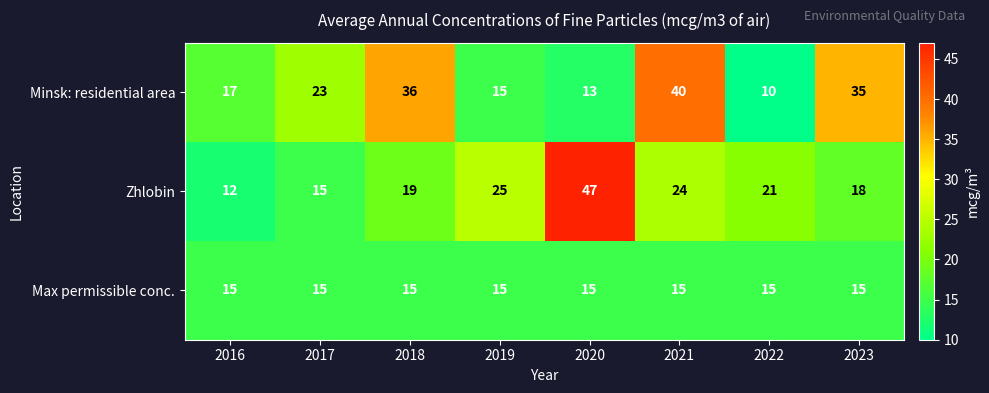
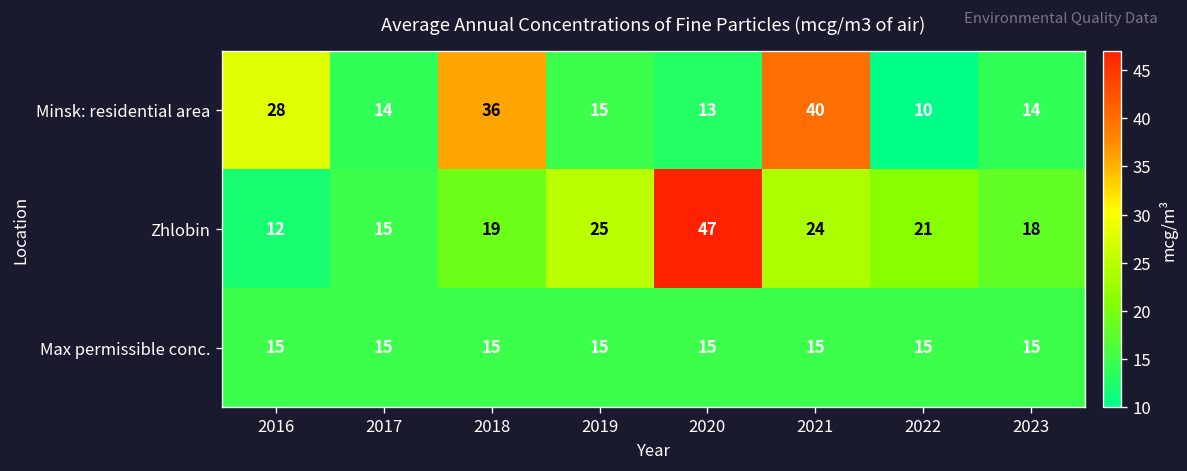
Minsk: residential area, 2016: 17 -> 28
Minsk: residential area, 2017: 23 -> 14
Minsk: residential area, 2023: 35 -> 14
